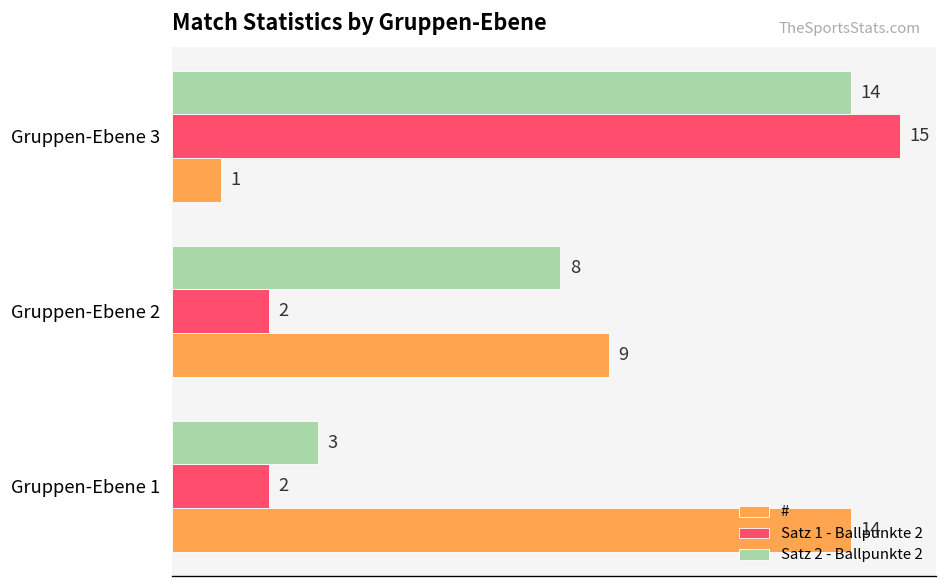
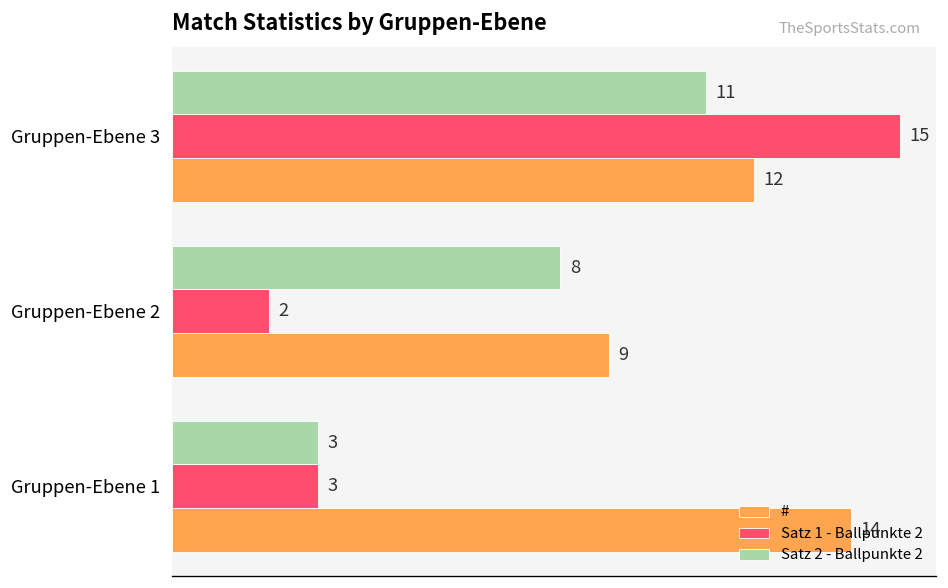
Satz 2 - Ballpunkte 2, Gruppen-Ebene 3: 14 -> 11
#, Gruppen-Ebene 3: 1 -> 12
Satz 1 - Ballpunkte 2, Gruppen-Ebene 1: 2 -> 3
